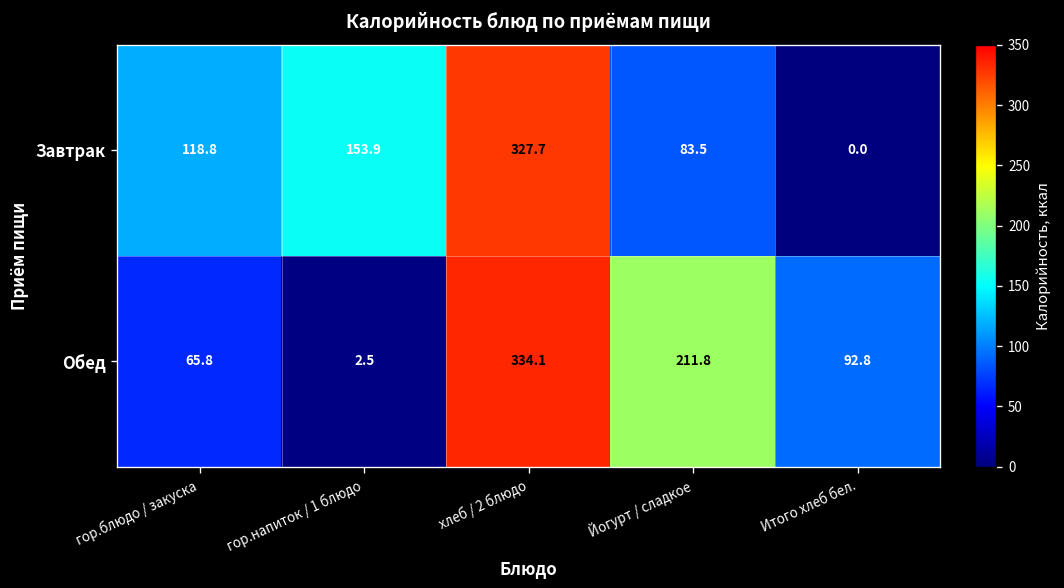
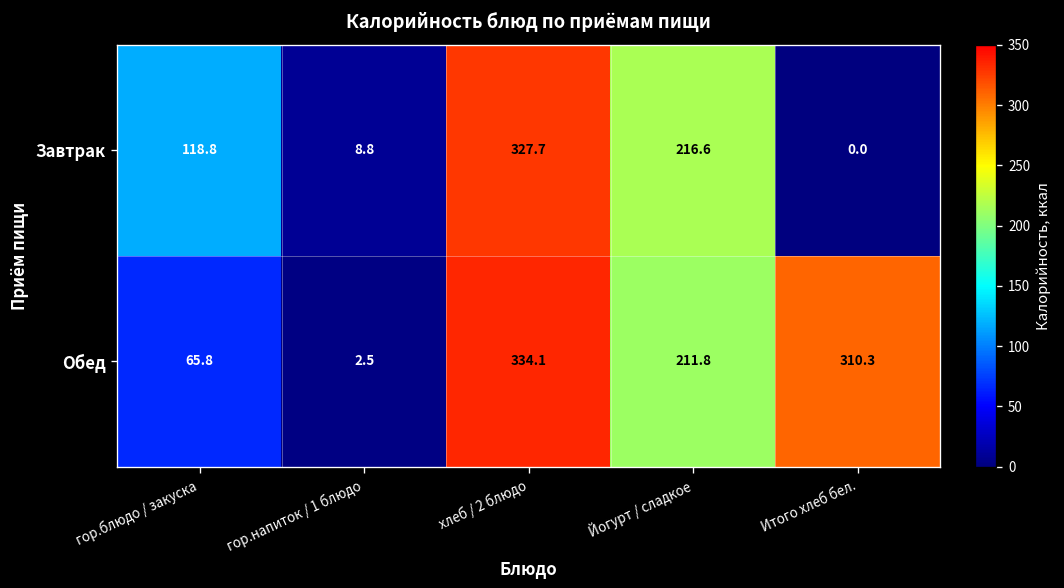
Завтрак, гор.напиток / 1 блюдо: 153.9 -> 8.8
Завтрак, Йогурт / сладкое: 83.5 -> 216.6
Обед, Итого хлеб бел.: 92.8 -> 310.3
